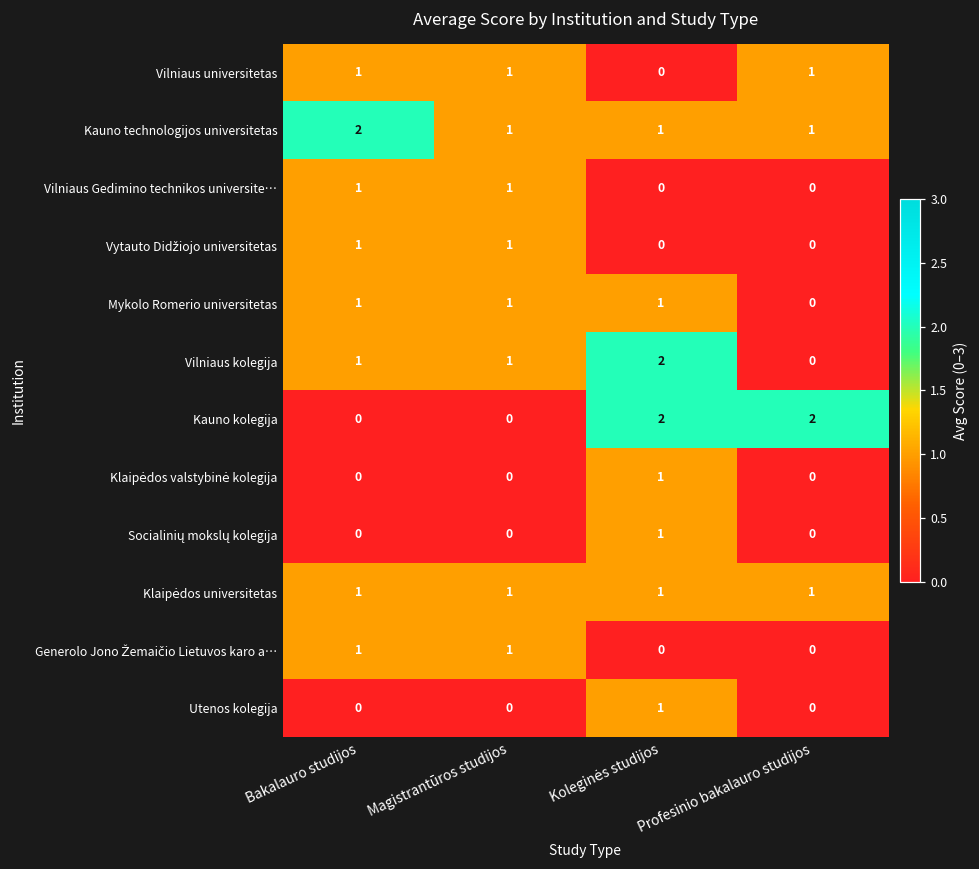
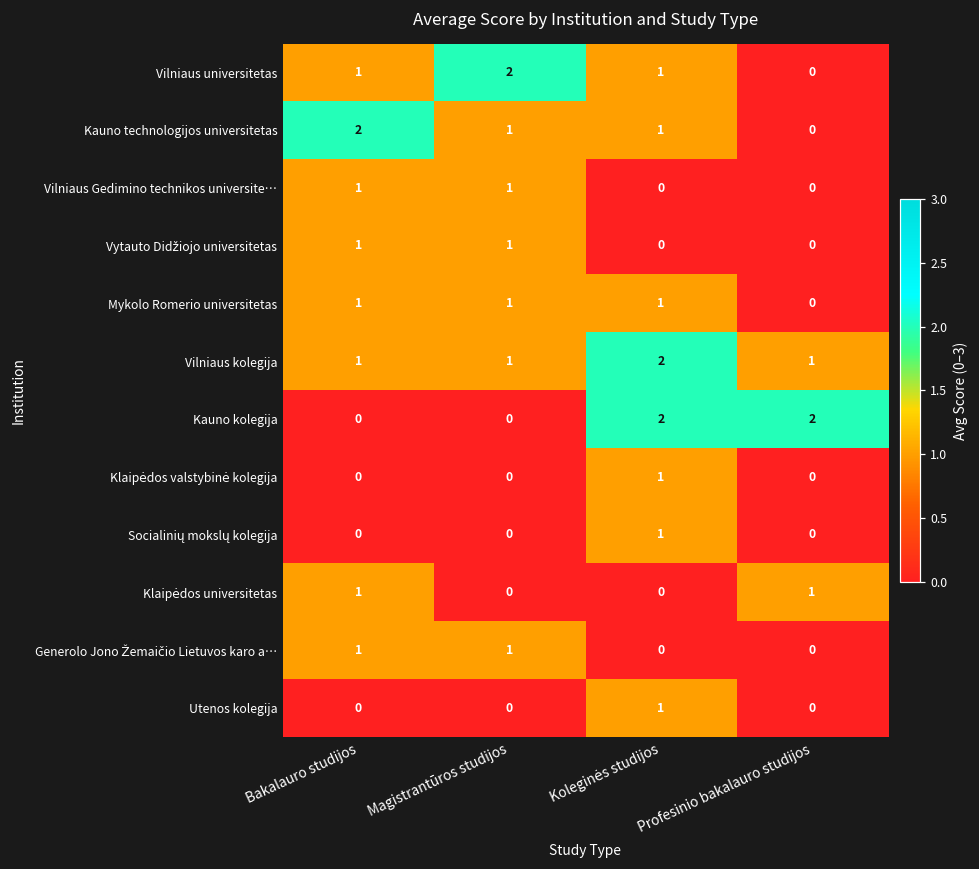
Vilniaus universitetas, Magistrantūros studijos: 1 -> 2
Vilniaus universitetas, Koleginės studijos: 0 -> 1
Vilniaus universitetas, Profesinio bakalauro studijos: 1 -> 0
Kauno technologijos universitetas, Profesinio bakalauro studijos: 1 -> 0
Vilniaus kolegija, Profesinio bakalauro studijos: 0 -> 1
Klaipėdos universitetas, Magistrantūros studijos: 1 -> 0
Klaipėdos universitetas, Koleginės studijos: 1 -> 0
